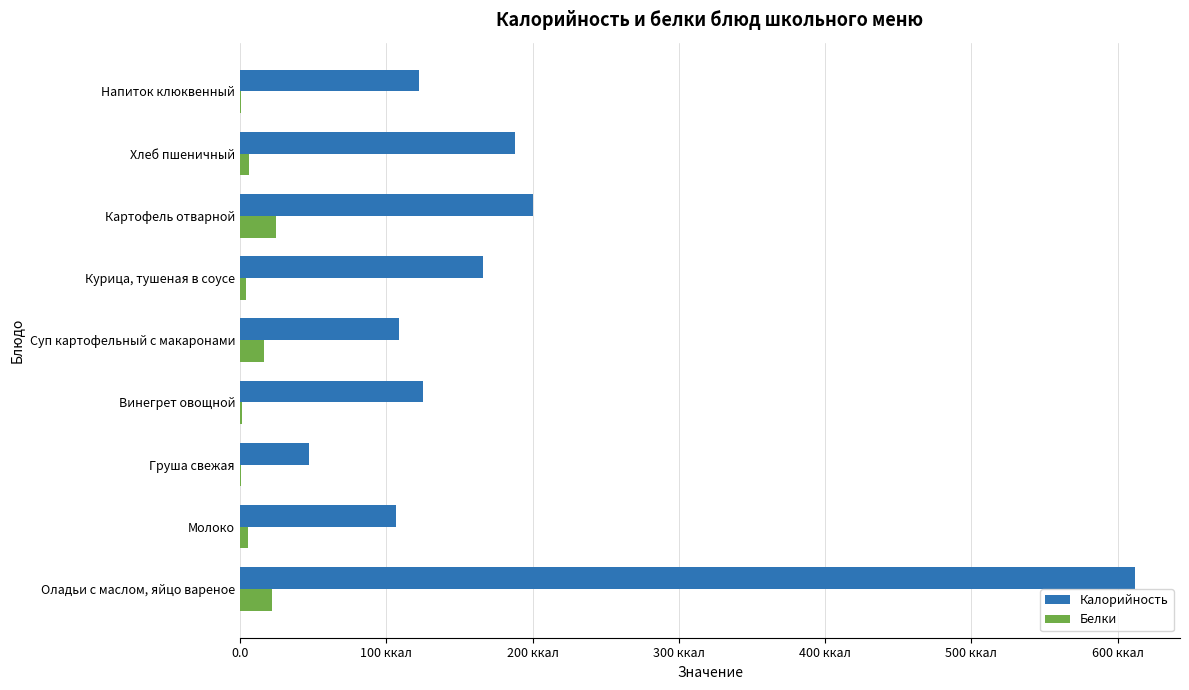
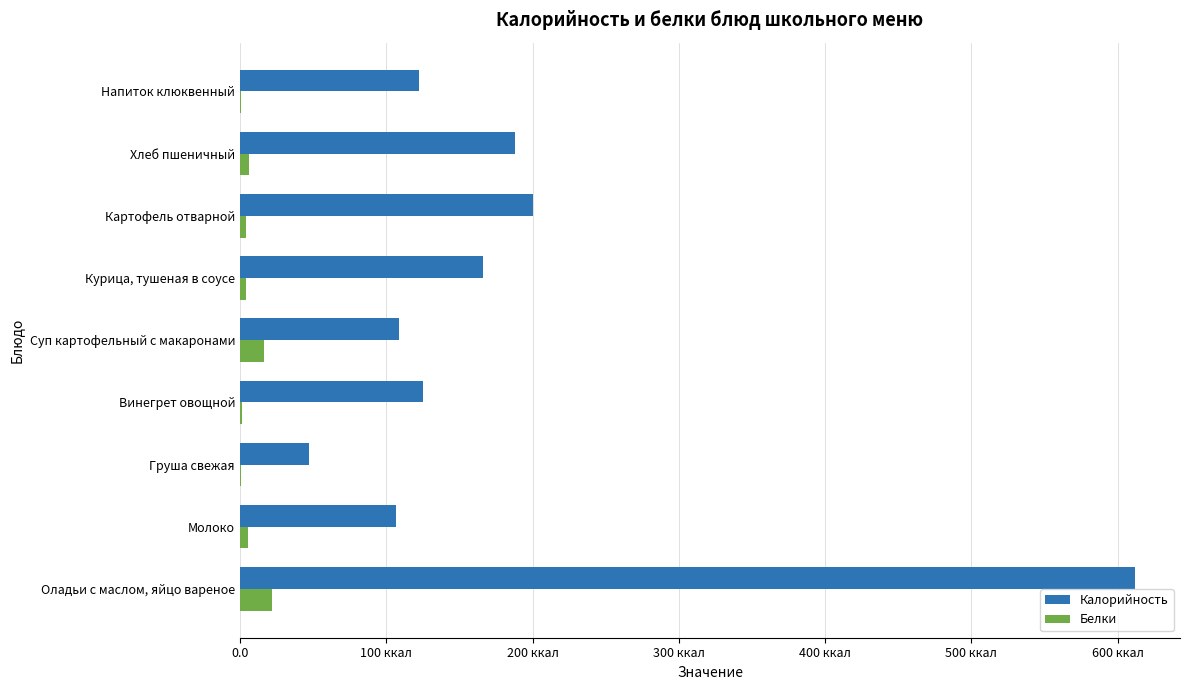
Белки, Картофель отварной: 25 ккал -> 4 ккал
